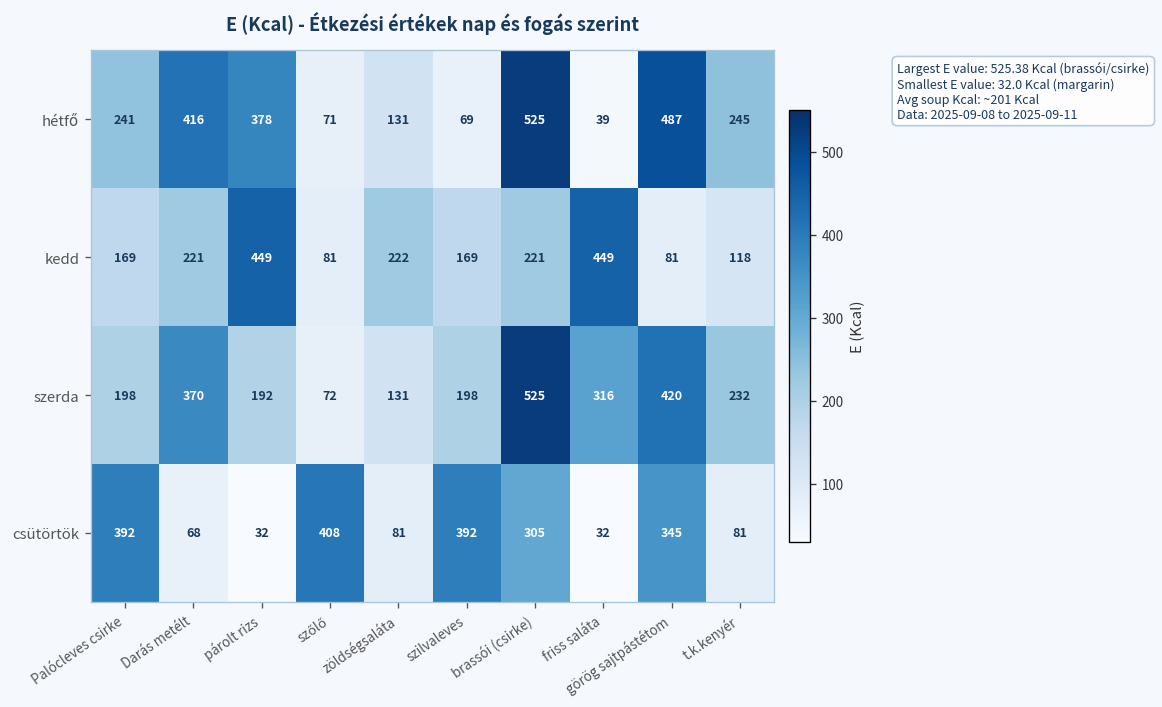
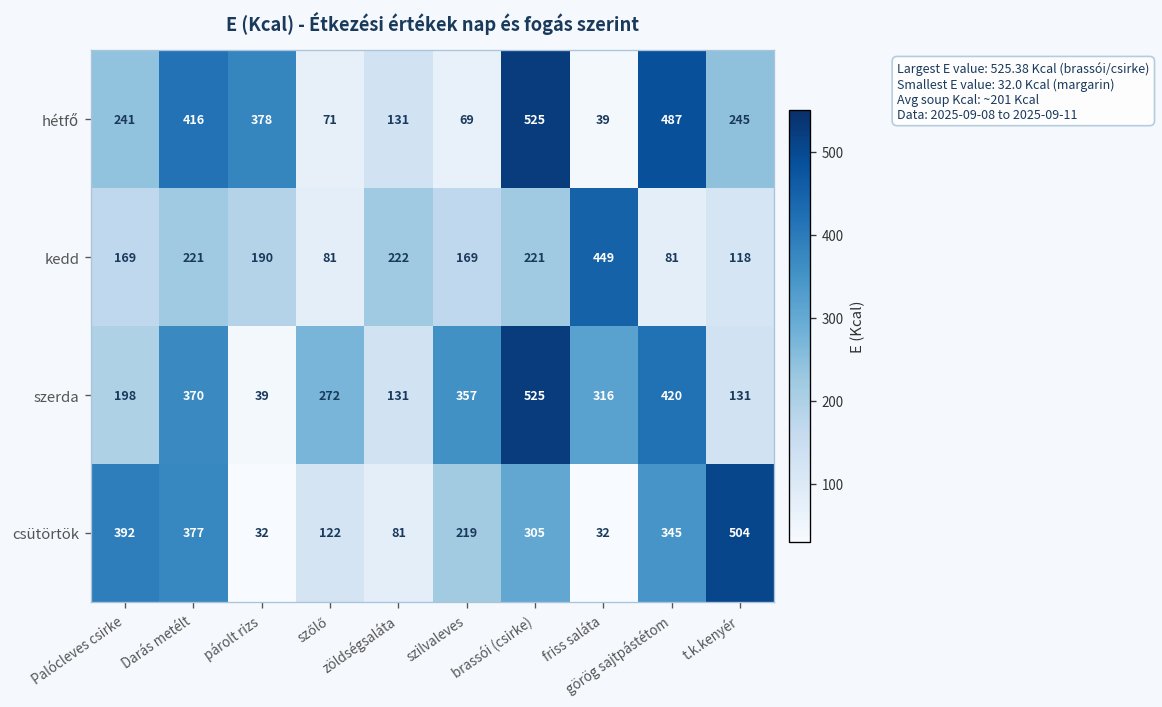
kedd, párolt rizs: 449 -> 190
szerda, párolt rizs: 192 -> 39
szerda, szőlő: 72 -> 272
szerda, szilvaleves: 198 -> 357
szerda, t.k.kenyér: 232 -> 131
csütörtök, Darás metélt: 68 -> 377
csütörtök, szőlő: 408 -> 122
csütörtök, szilvaleves: 392 -> 219
csütörtök, t.k.kenyér: 81 -> 504
